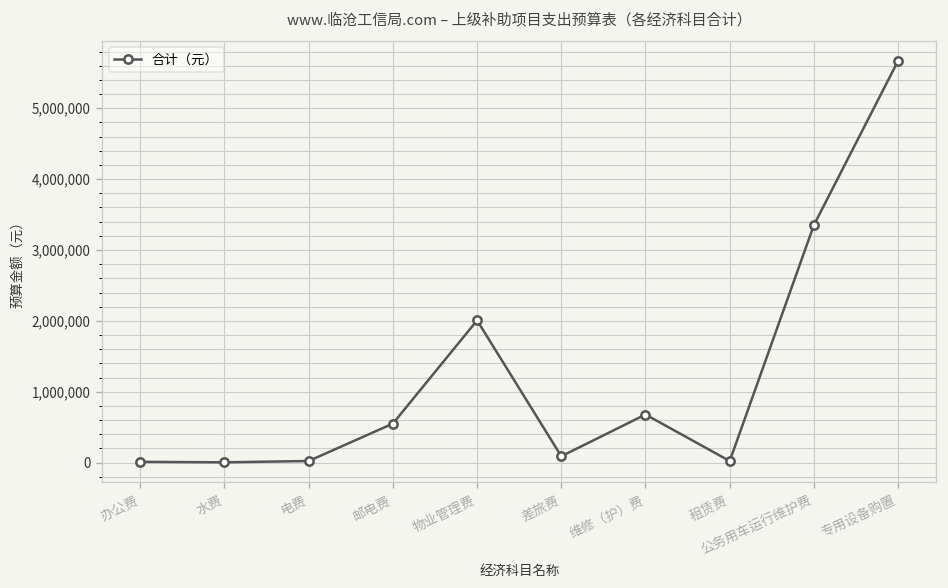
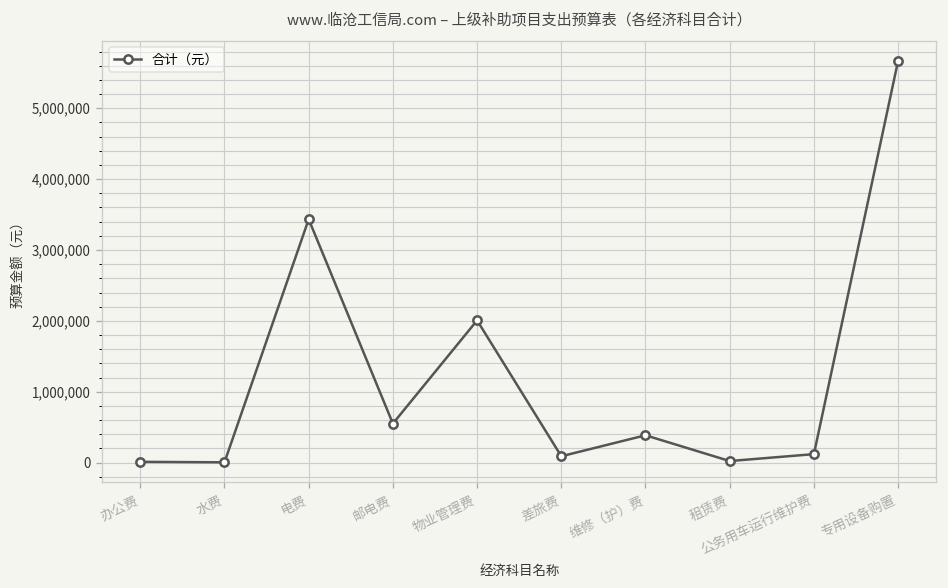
电费: 0 -> 3,400,000
维修（护）费: 700,000 -> 400,000
公务用车运行维护费: 3,400,000 -> 100,000
